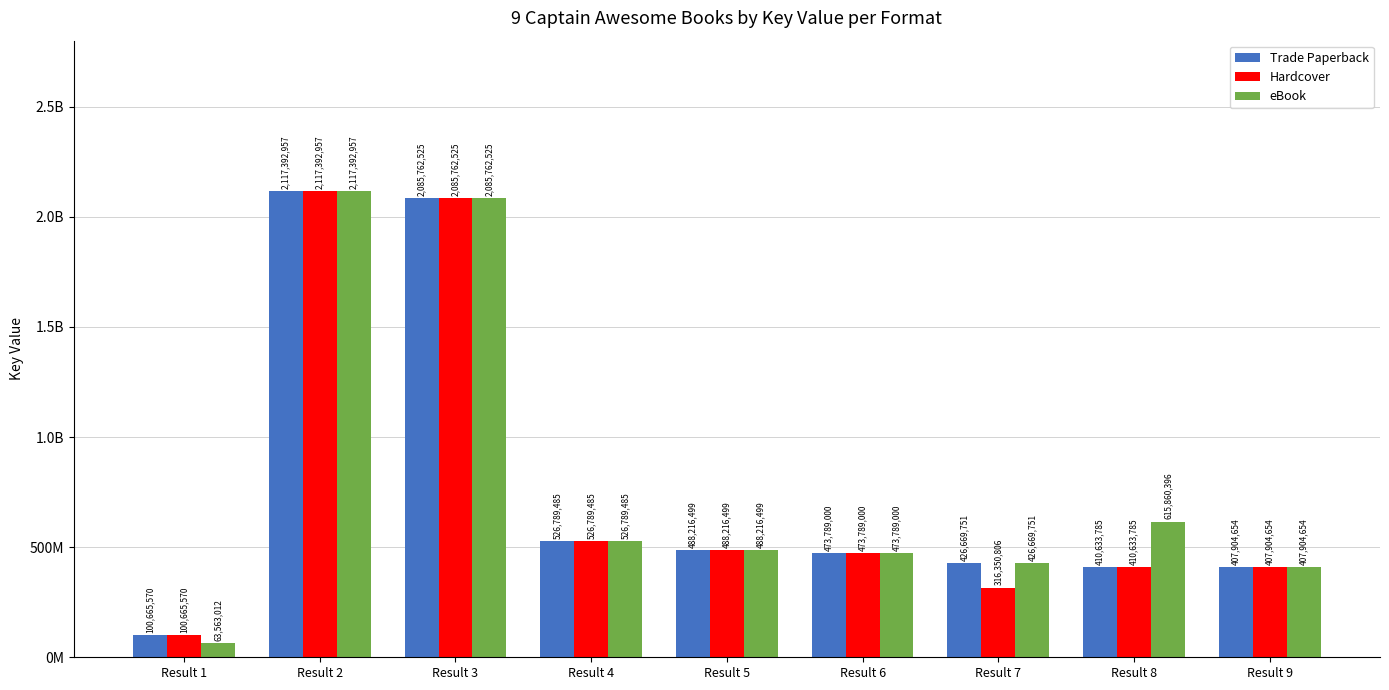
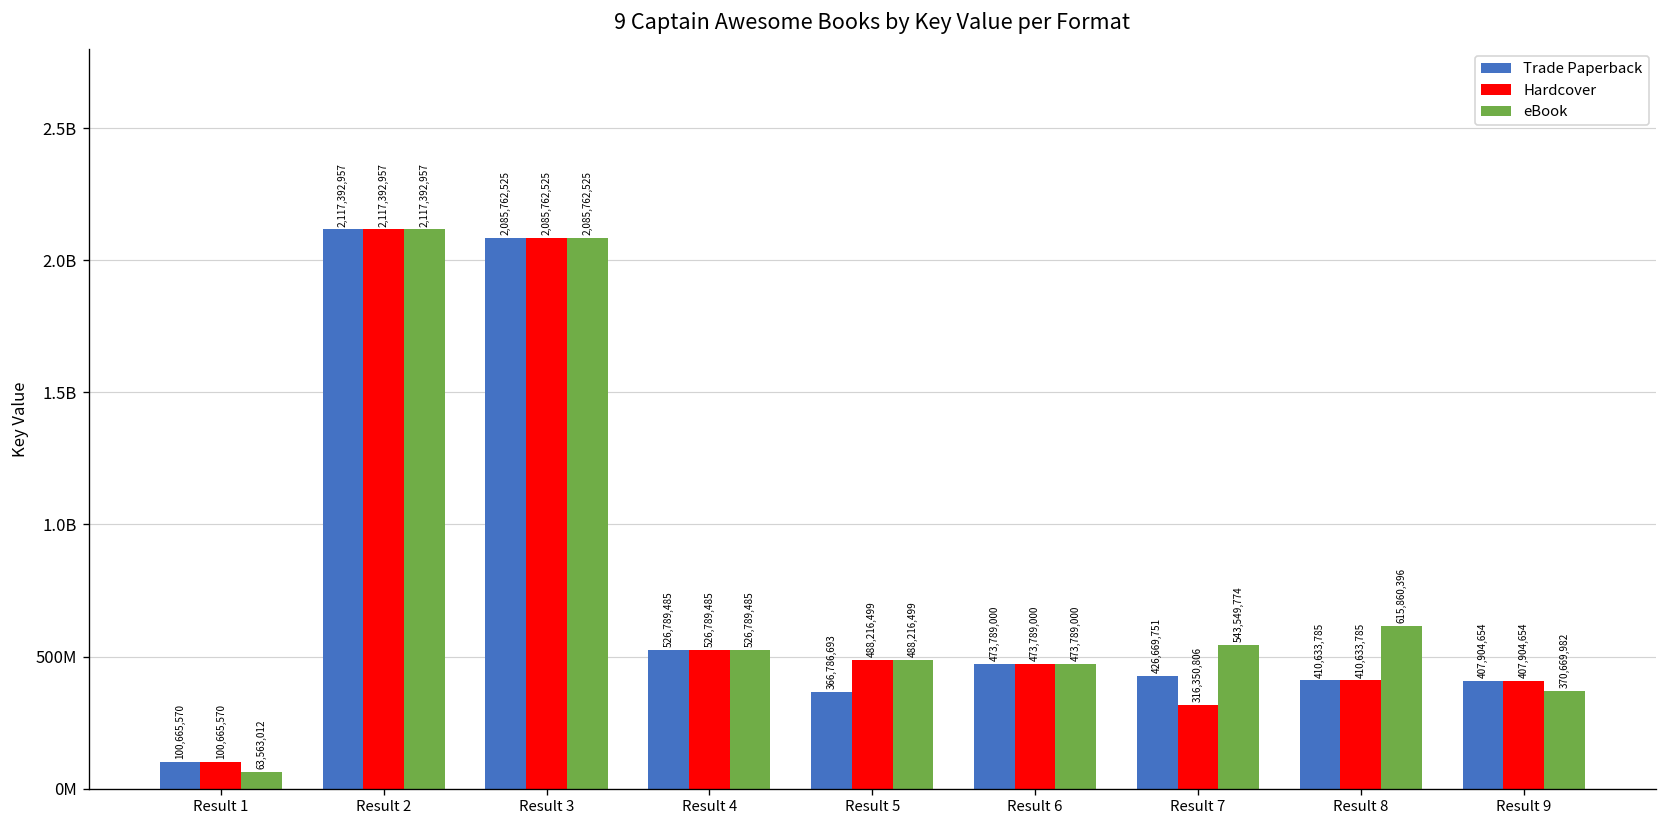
Trade Paperback, Result 5: 488,216,499 -> 366,786,693
eBook, Result 7: 426,669,751 -> 543,549,774
eBook, Result 9: 407,904,654 -> 370,669,982
